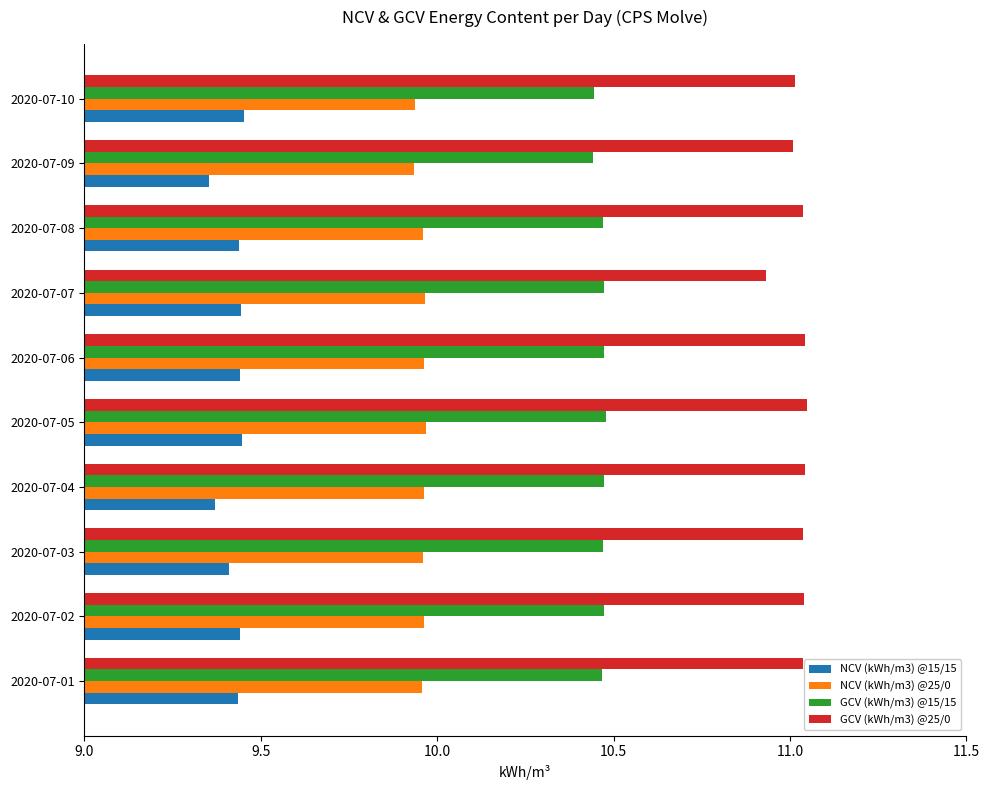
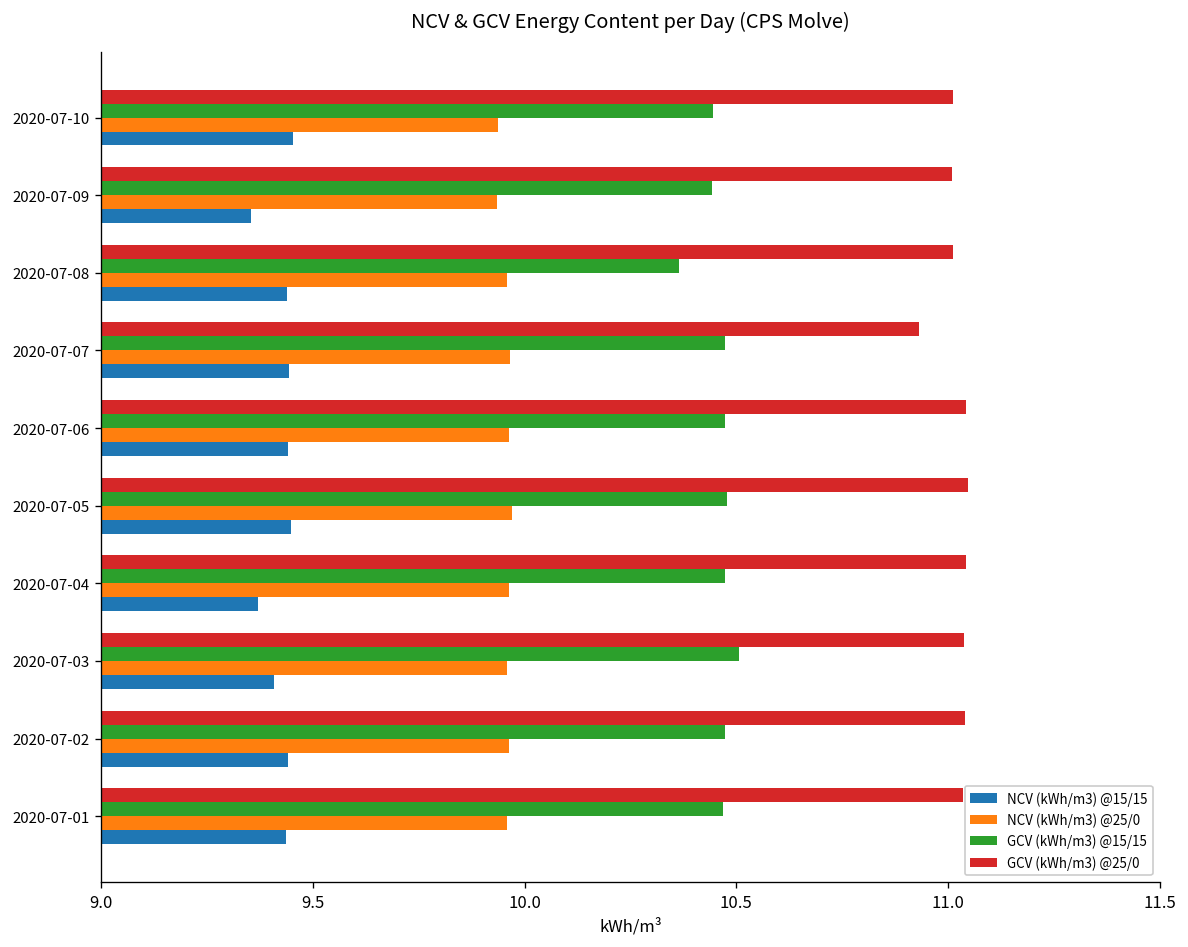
GCV (kWh/m3) @25/0, 2020-07-08: 11.04 -> 11.01
GCV (kWh/m3) @15/15, 2020-07-08: 10.47 -> 10.36
GCV (kWh/m3) @15/15, 2020-07-03: 10.47 -> 10.51
